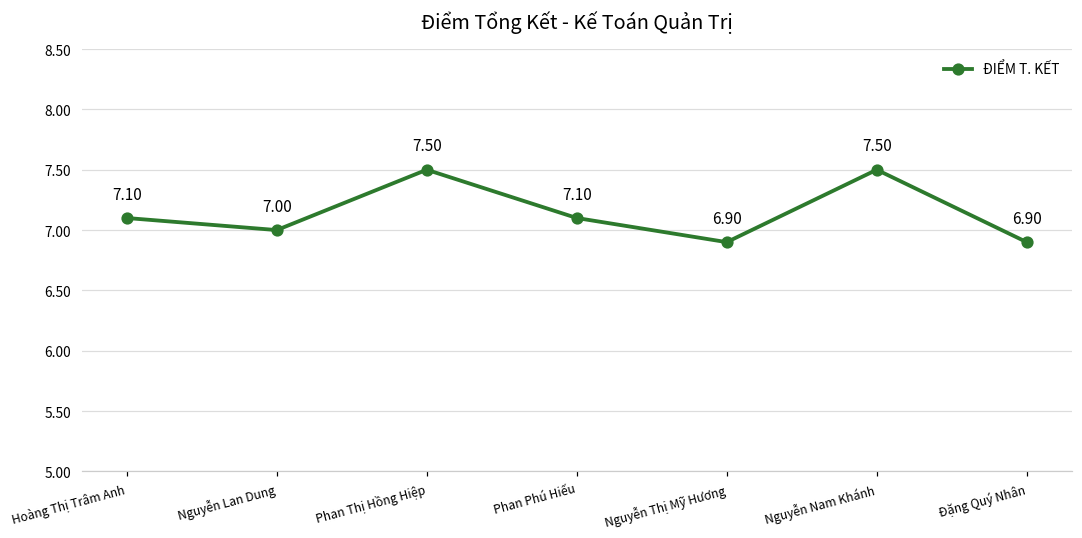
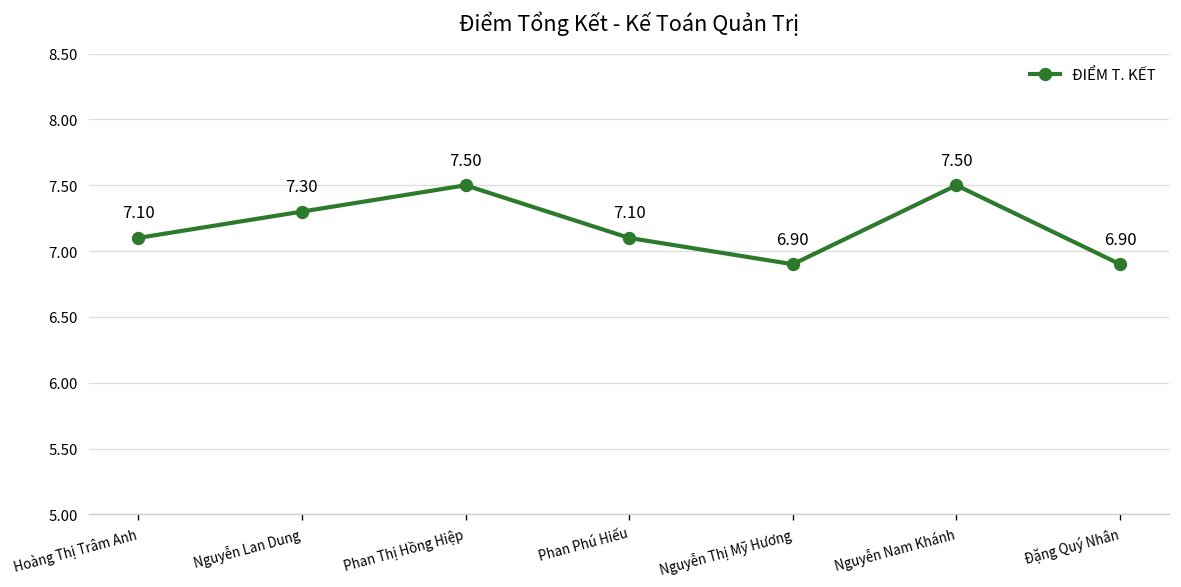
Nguyễn Lan Dung: 7.00 -> 7.30
